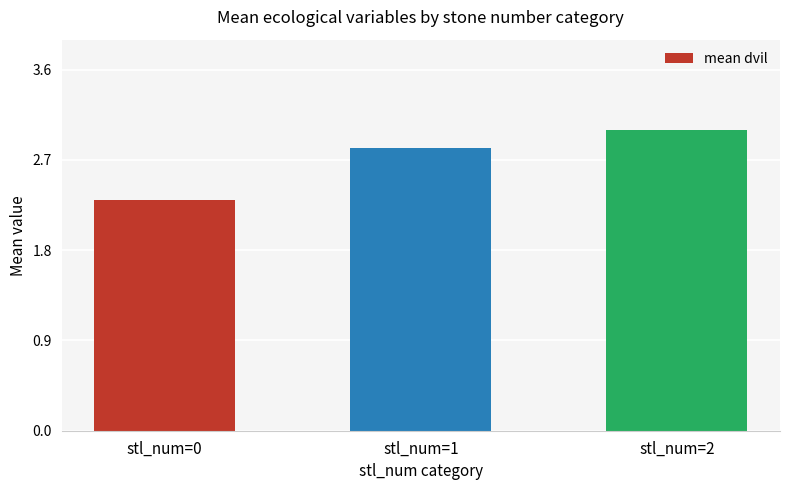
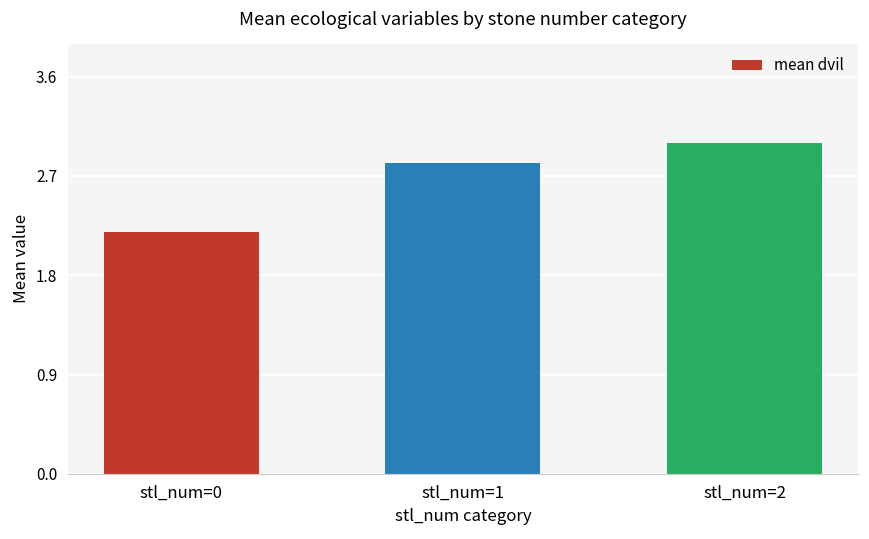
stl_num=0: 2.3 -> 2.2
